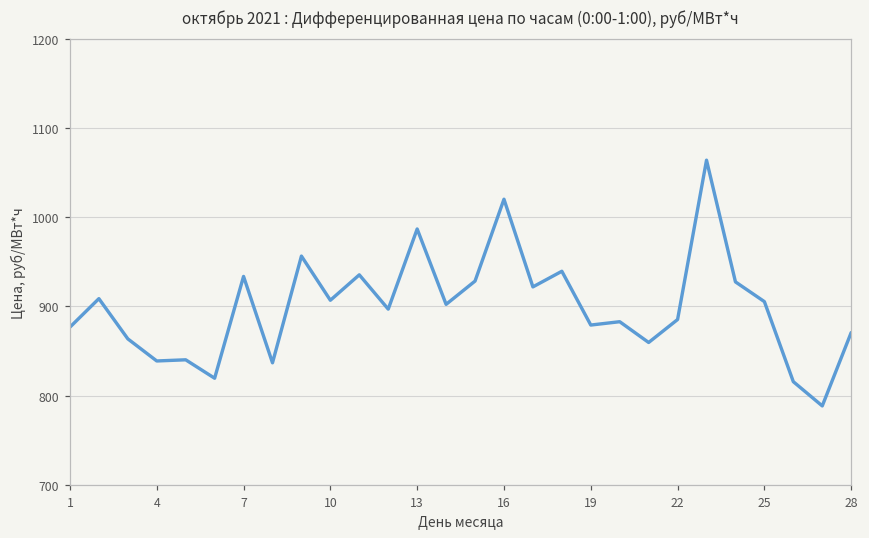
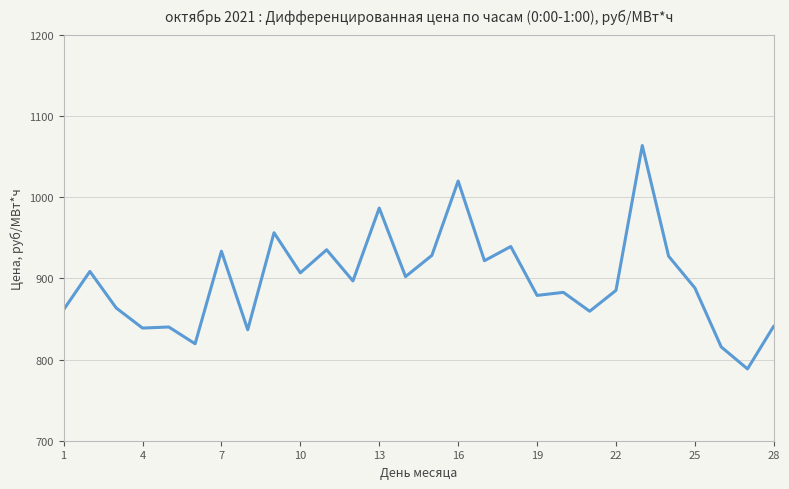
1: 880 -> 860
25: 910 -> 890
28: 870 -> 840
